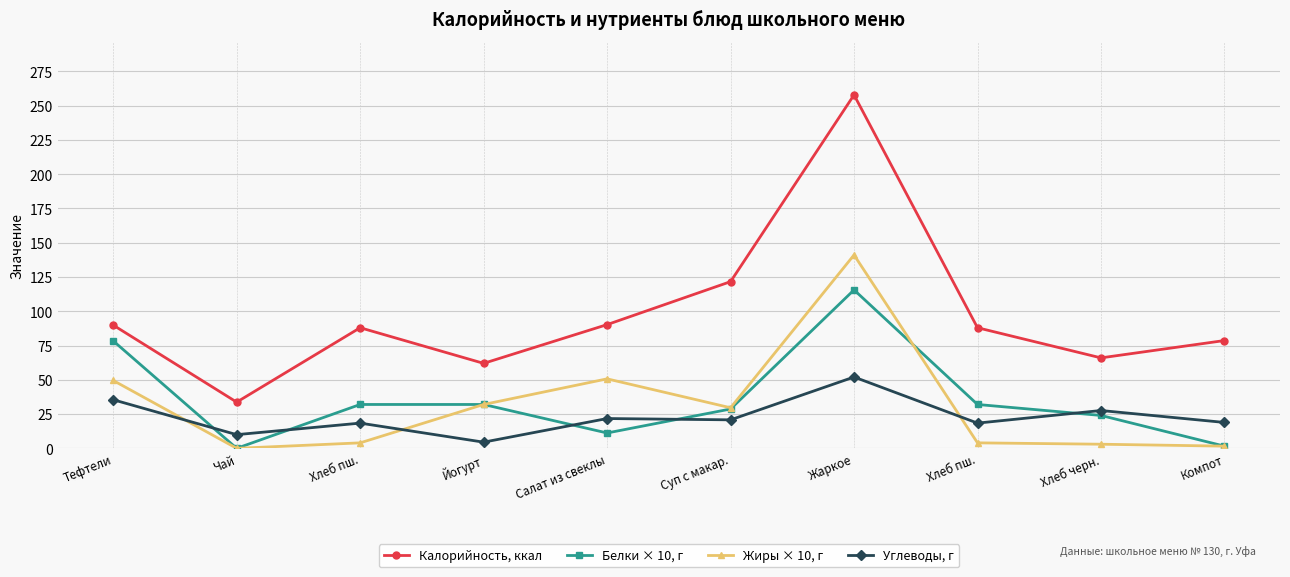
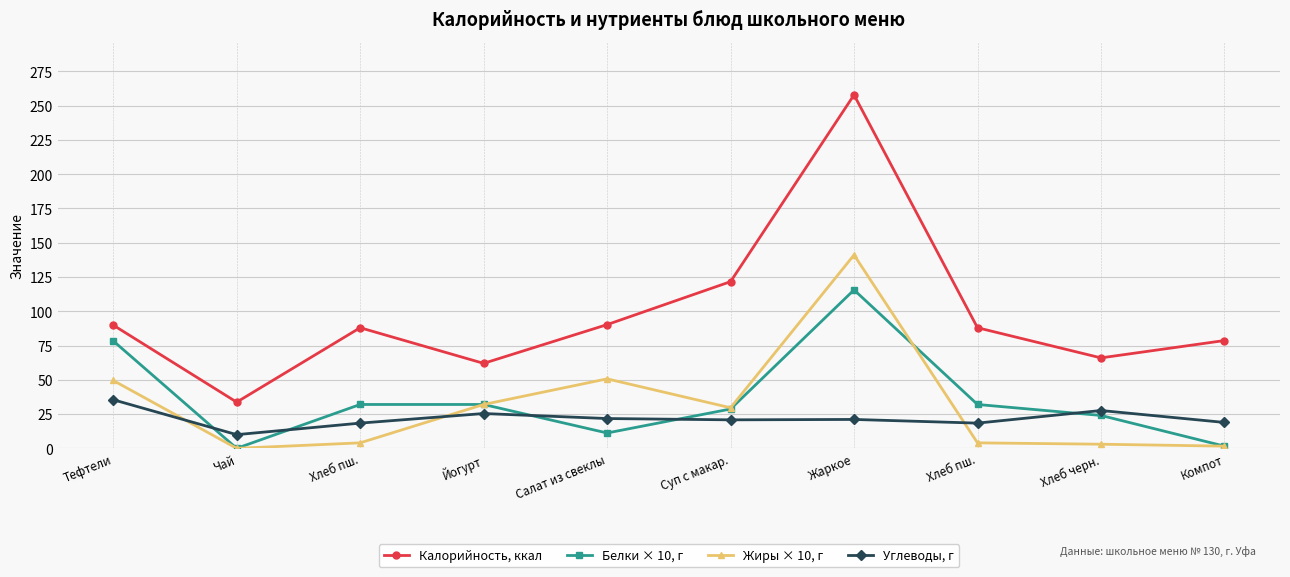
Углеводы, г, Йогурт: 5 -> 25
Углеводы, г, Жаркое: 52 -> 21
